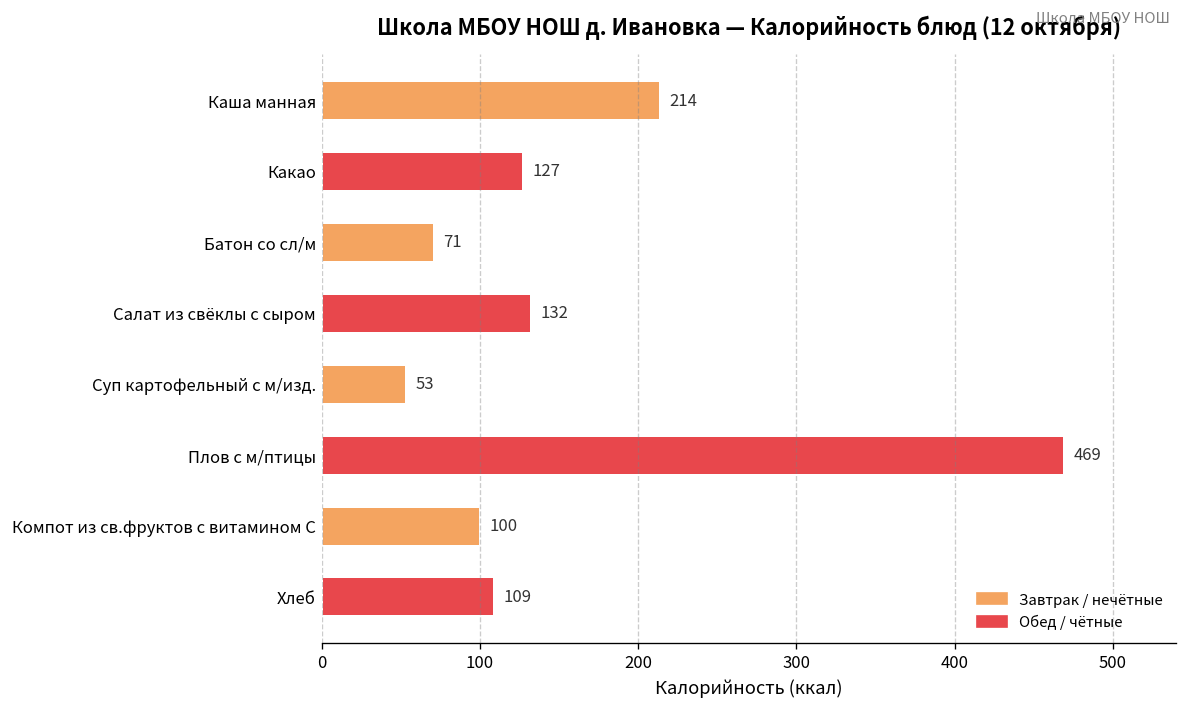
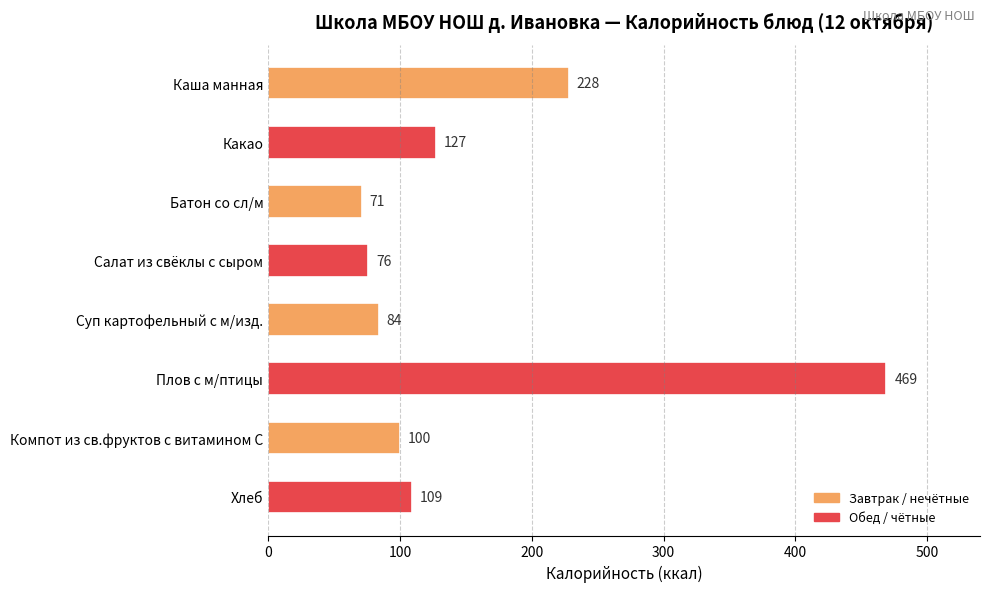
Каша манная: 214 -> 228
Салат из свёклы с сыром: 132 -> 76
Суп картофельный с м/изд.: 53 -> 84
